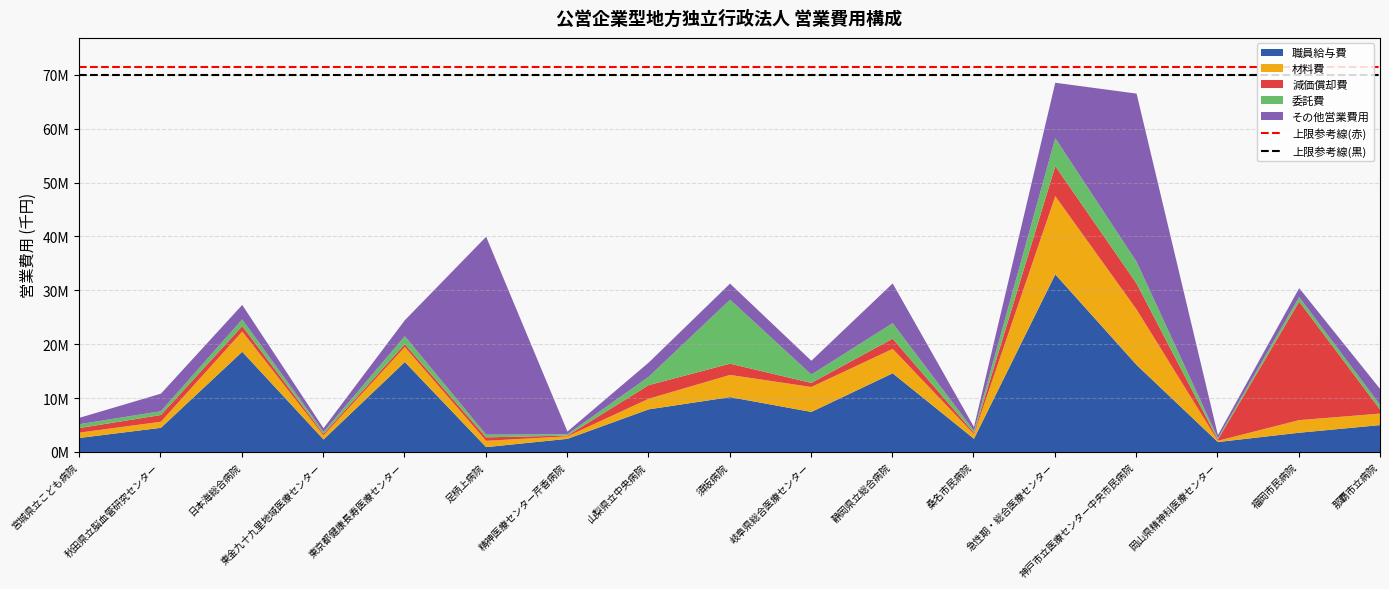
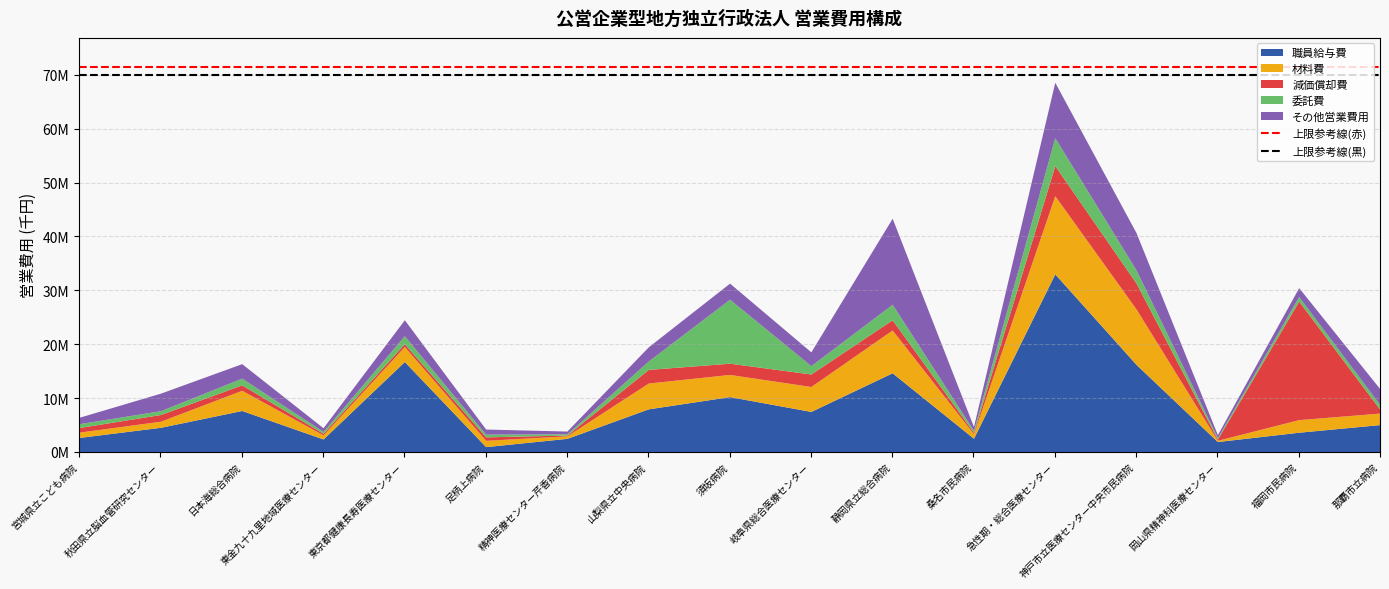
職員給与費, 日本海総合病院: 19000000 -> 8000000
その他営業費用, 足柄上病院: 37000000 -> 1000000
材料費, 山梨県立中央病院: 2000000 -> 5000000
減価償却費, 岐阜県総合医療センター: 1000000 -> 2000000
材料費, 静岡県立総合病院: 5000000 -> 8000000
その他営業費用, 静岡県立総合病院: 7000000 -> 16000000
委託費, 神戸市立医療センター中央市民病院: 4000000 -> 2000000
その他営業費用, 神戸市立医療センター中央市民病院: 31000000 -> 7000000
